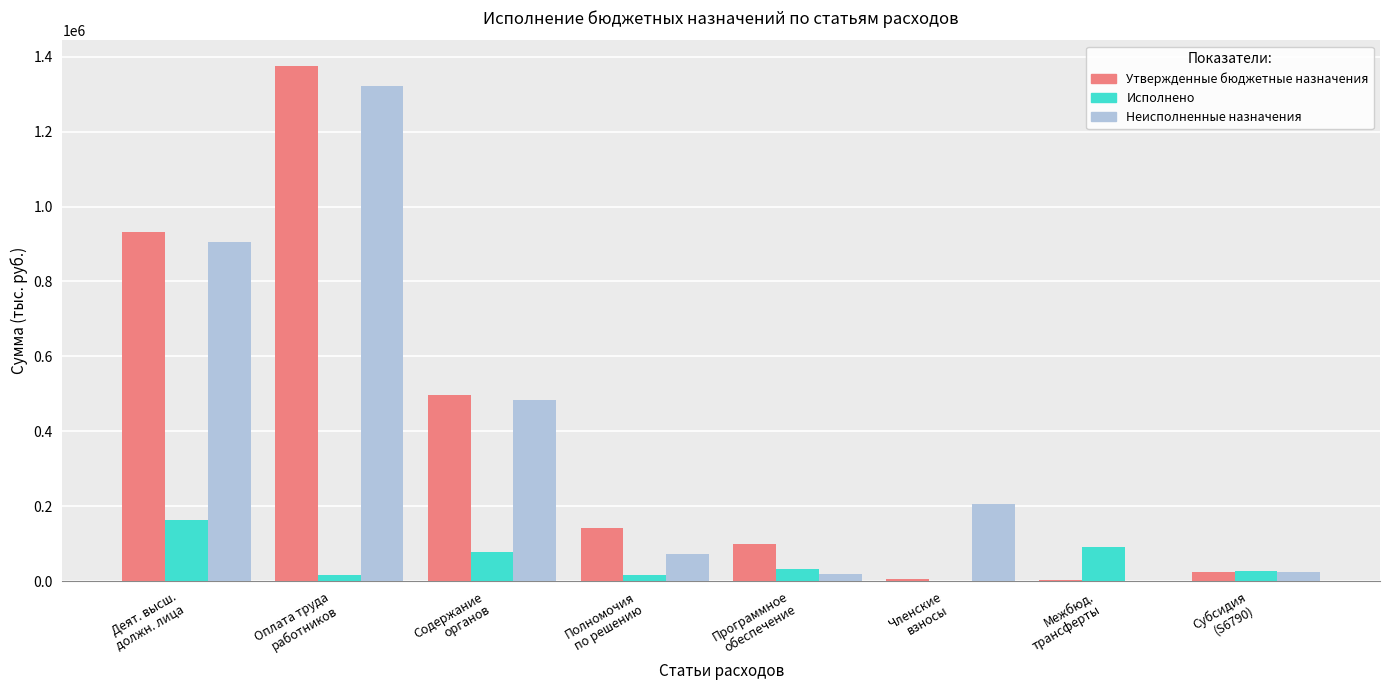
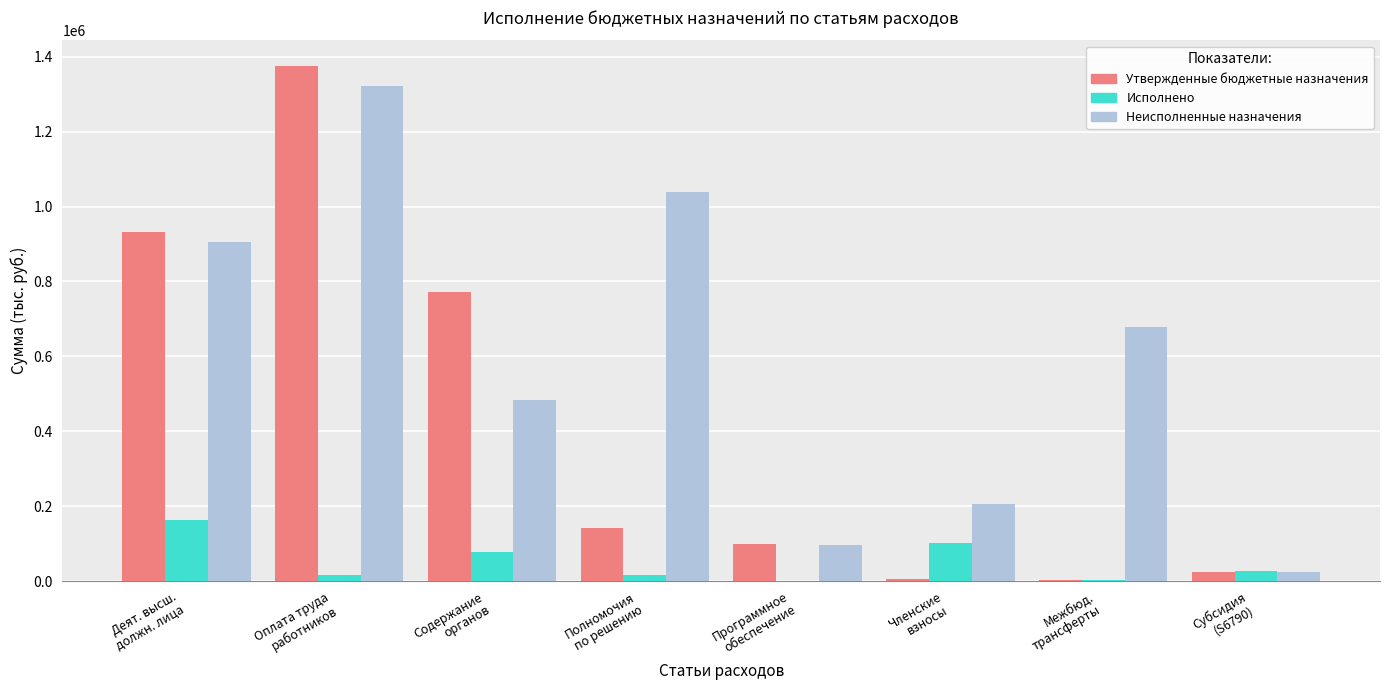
Утвержденные бюджетные назначения, Содержание органов: 500000 -> 770000
Неисполненные назначения, Полномочия по решению: 70000 -> 1040000
Исполнено, Программное обеспечение: 30000 -> 0
Неисполненные назначения, Программное обеспечение: 20000 -> 100000
Исполнено, Членские взносы: 0 -> 100000
Исполнено, Межбюд. трансферты: 90000 -> 0
Неисполненные назначения, Межбюд. трансферты: 0 -> 680000
